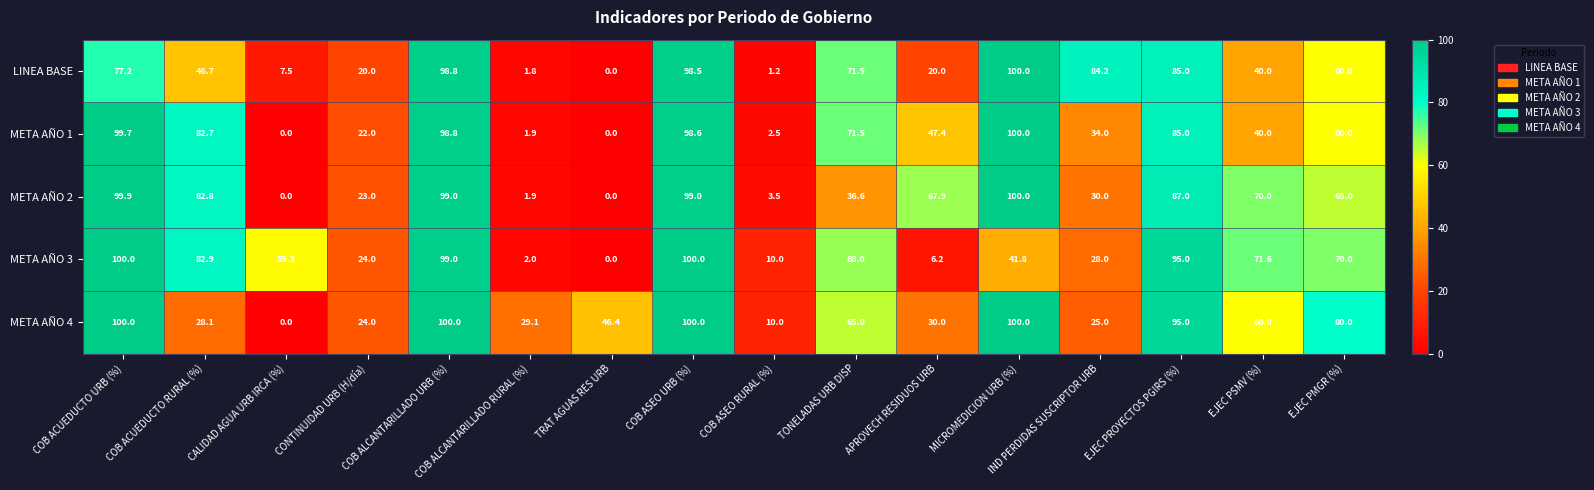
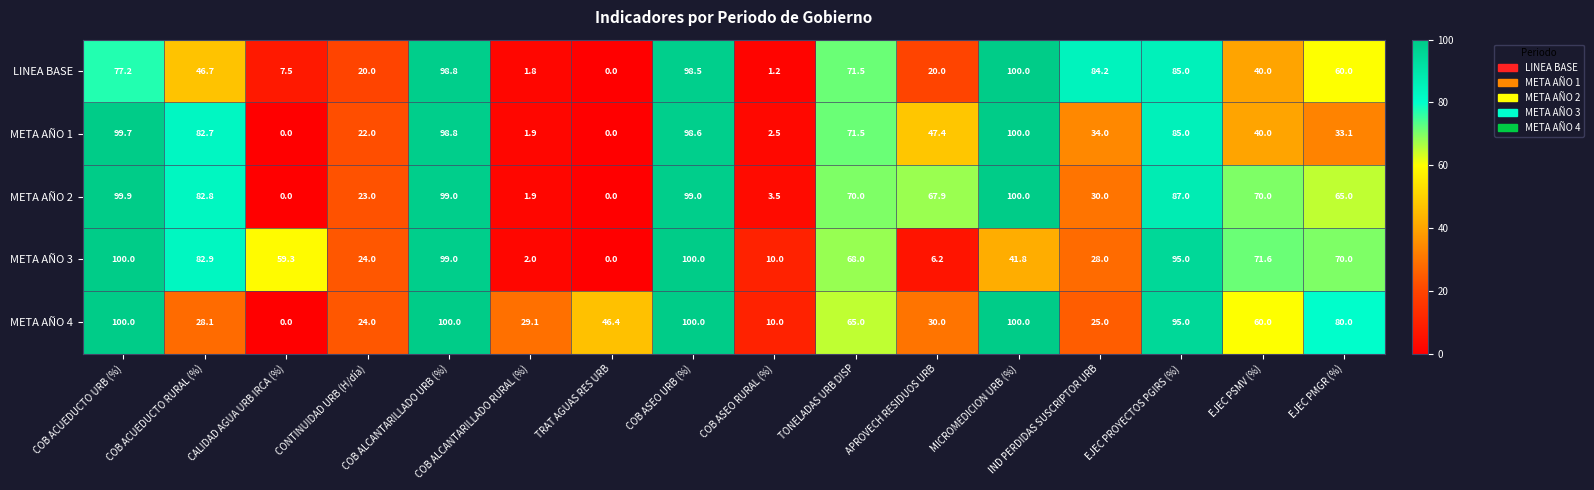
META AÑO 1, EJEC PMGR (%): 60.0 -> 33.1
META AÑO 2, TONELADAS URB DISP: 36.6 -> 70.0
